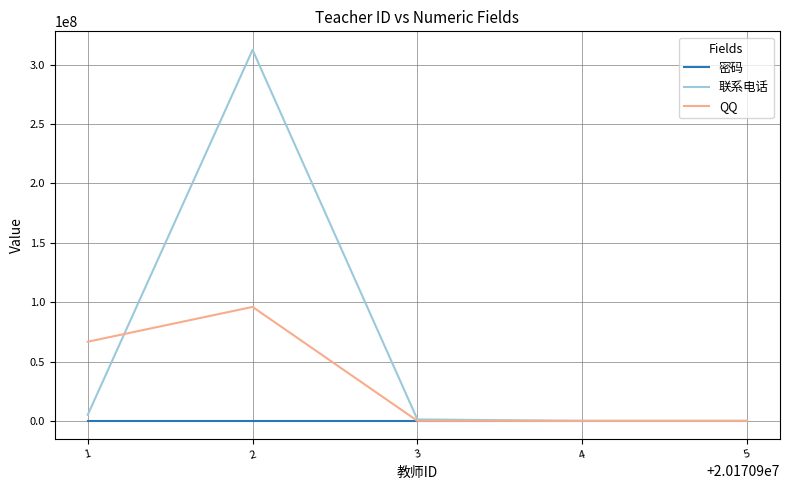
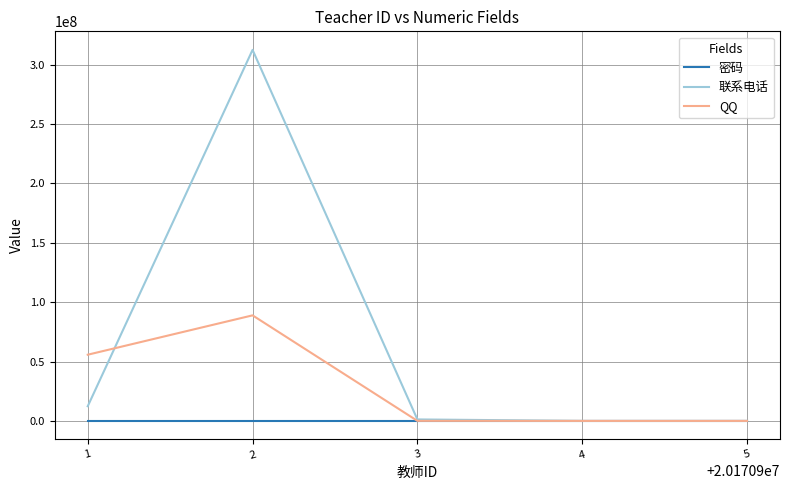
联系电话, 1: 5000000 -> 12000000
QQ, 1: 67000000 -> 56000000
QQ, 2: 96000000 -> 89000000
